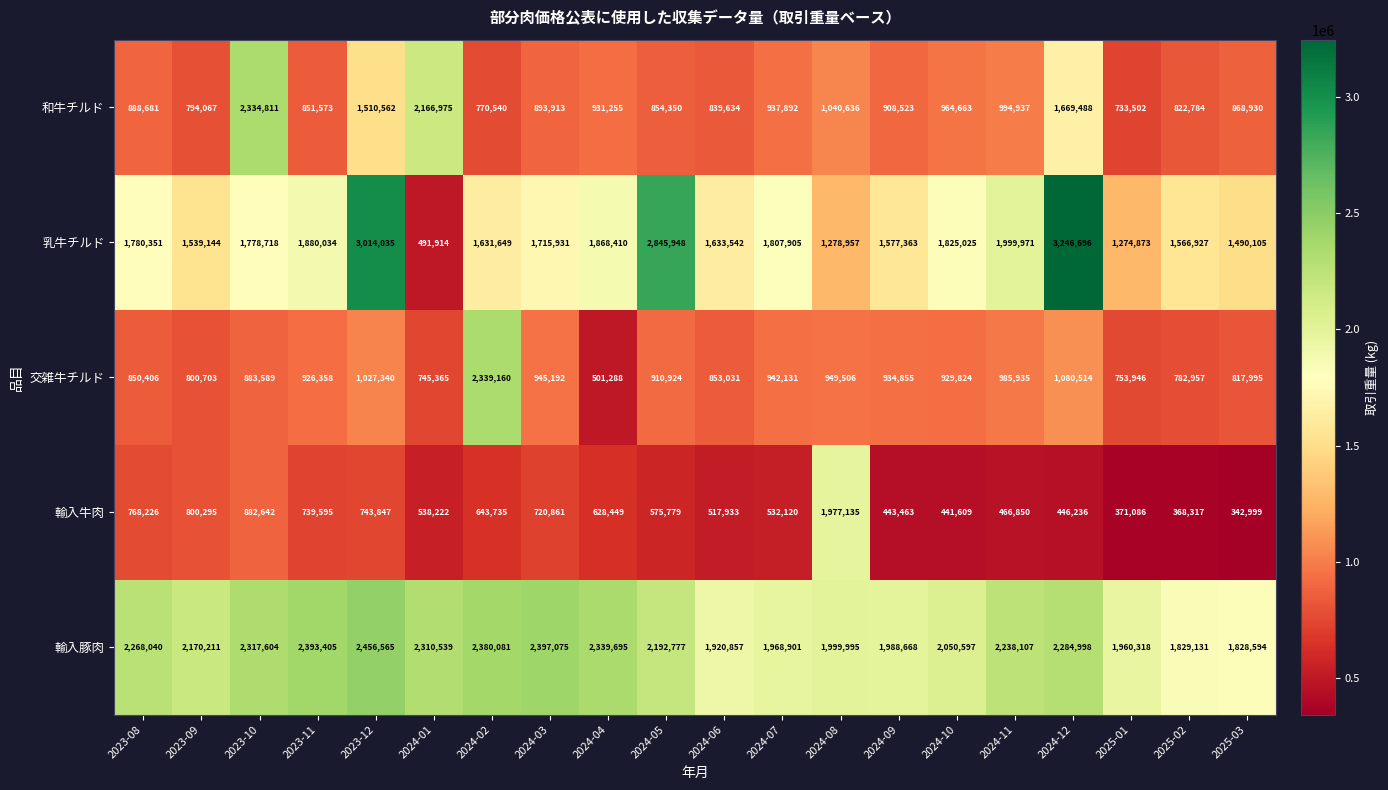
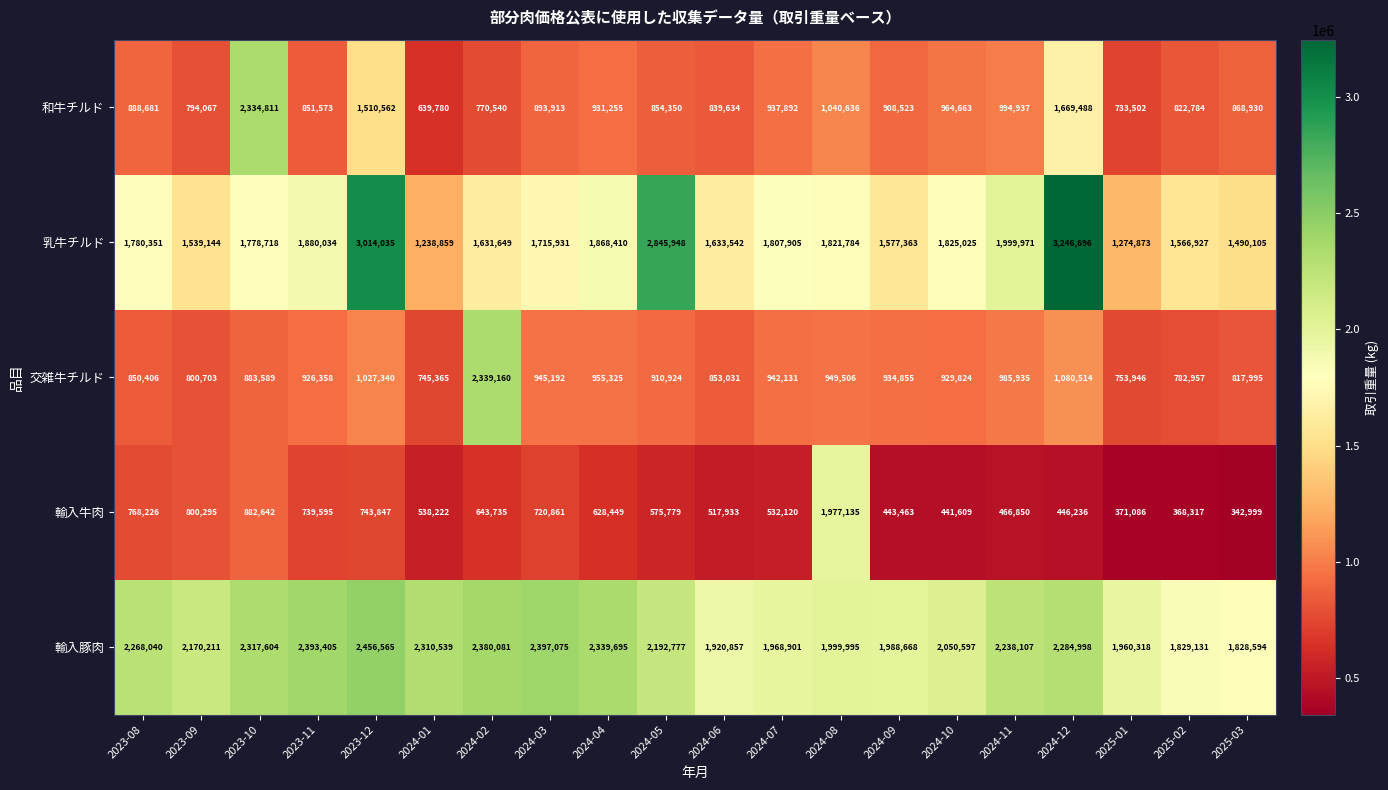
和牛チルド, 2024-01: 2,166,975 -> 639,780
乳牛チルド, 2024-01: 491,914 -> 1,238,859
乳牛チルド, 2024-08: 1,278,957 -> 1,821,784
交雑牛チルド, 2024-04: 501,288 -> 955,325
